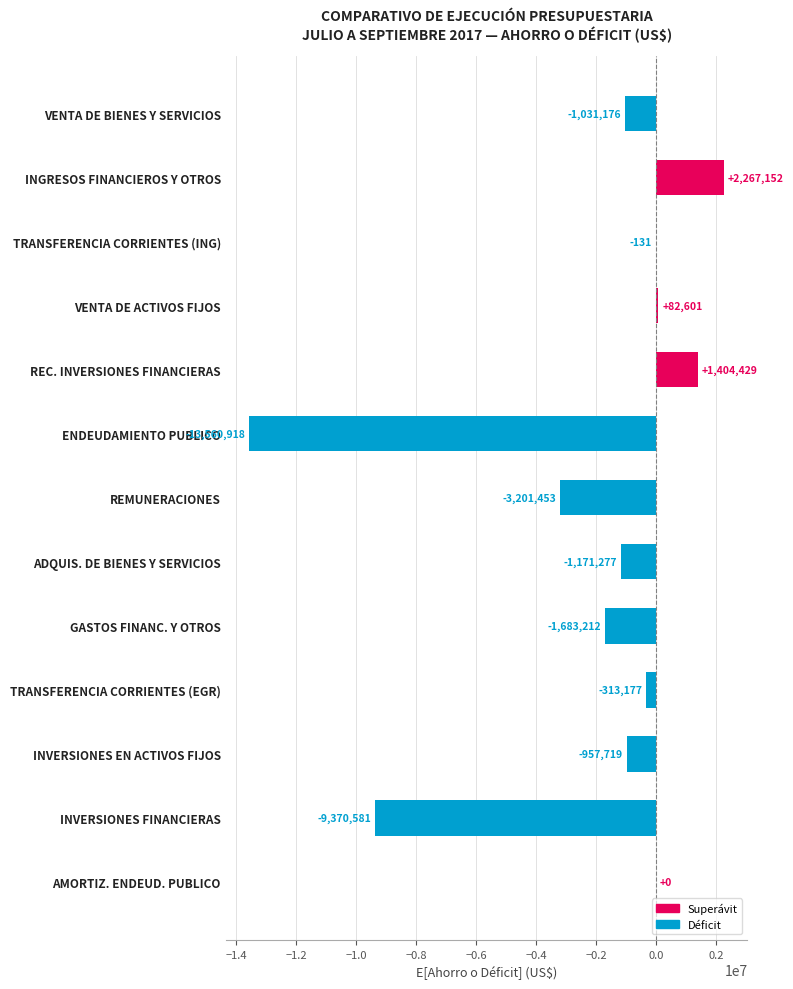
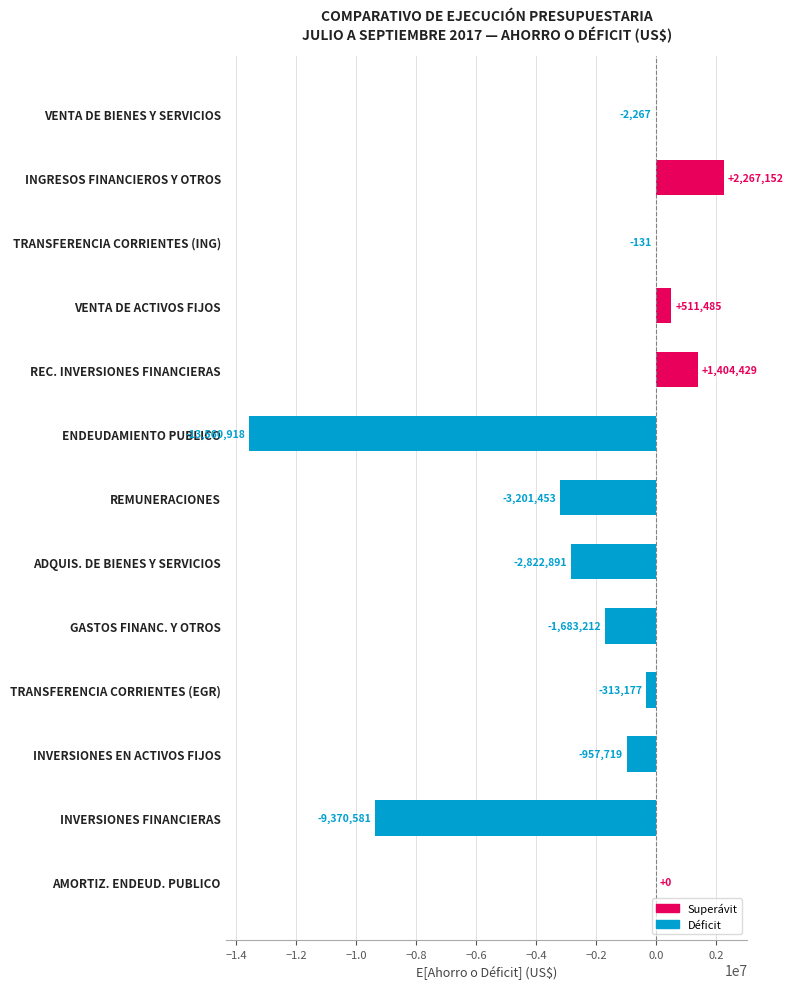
VENTA DE BIENES Y SERVICIOS: -1,031,176 -> -2,267
VENTA DE ACTIVOS FIJOS: +82,601 -> +511,485
ADQUIS. DE BIENES Y SERVICIOS: -1,171,277 -> -2,822,891
